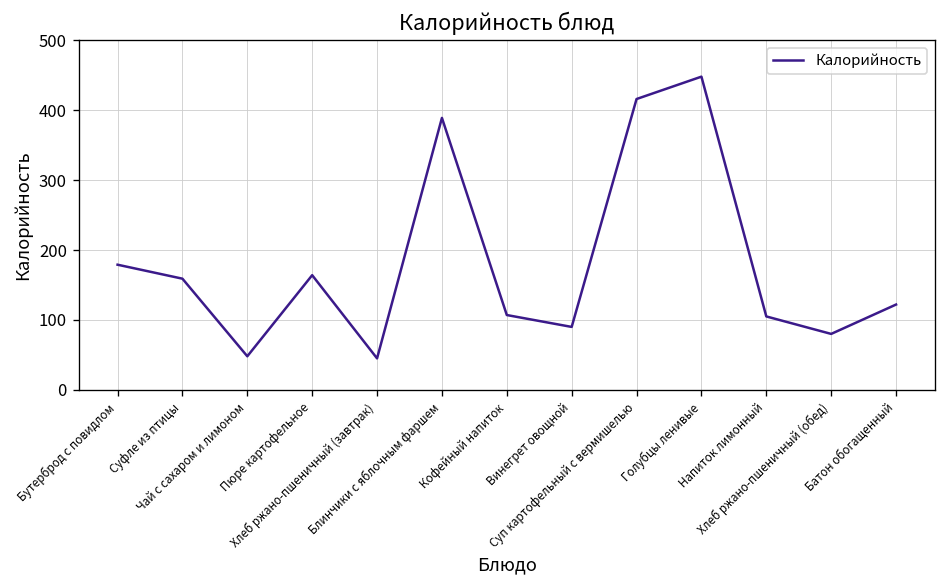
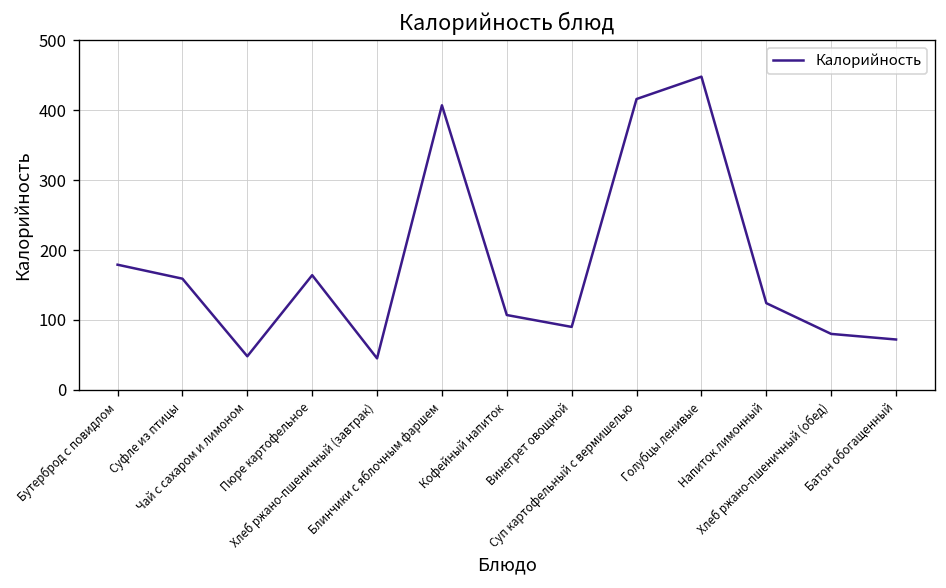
Блинчики с яблочным фаршем: 390 -> 410
Напиток лимонный: 110 -> 120
Батон обогащенный: 120 -> 70
